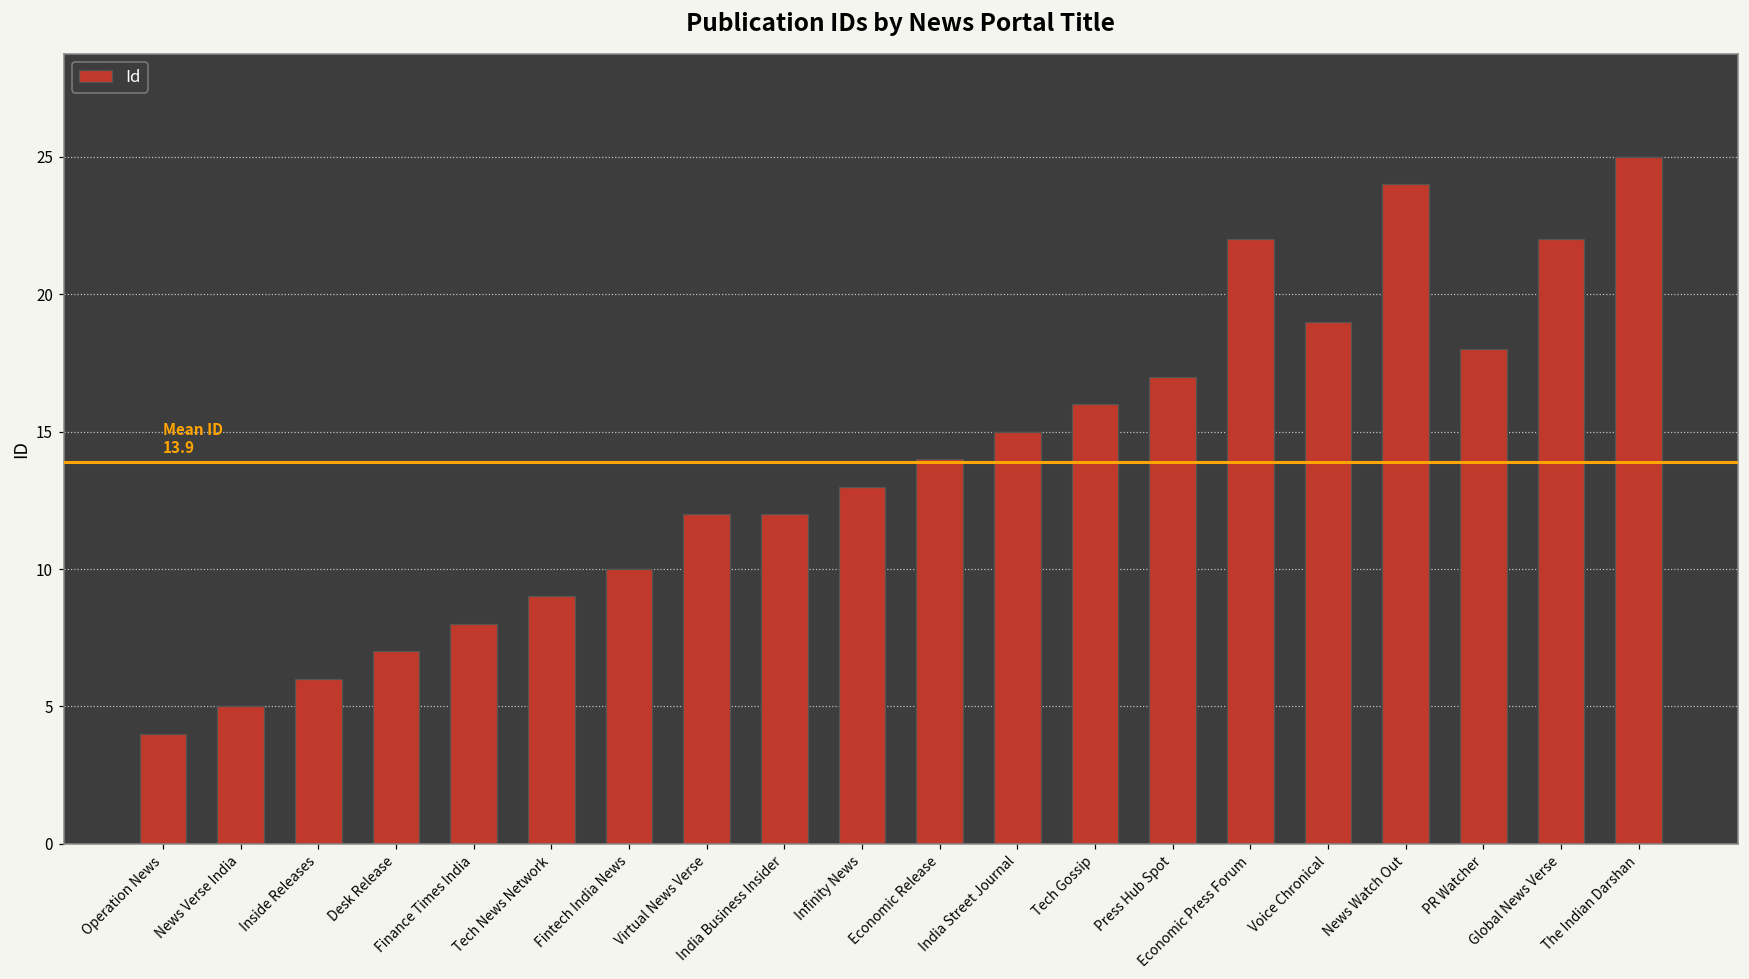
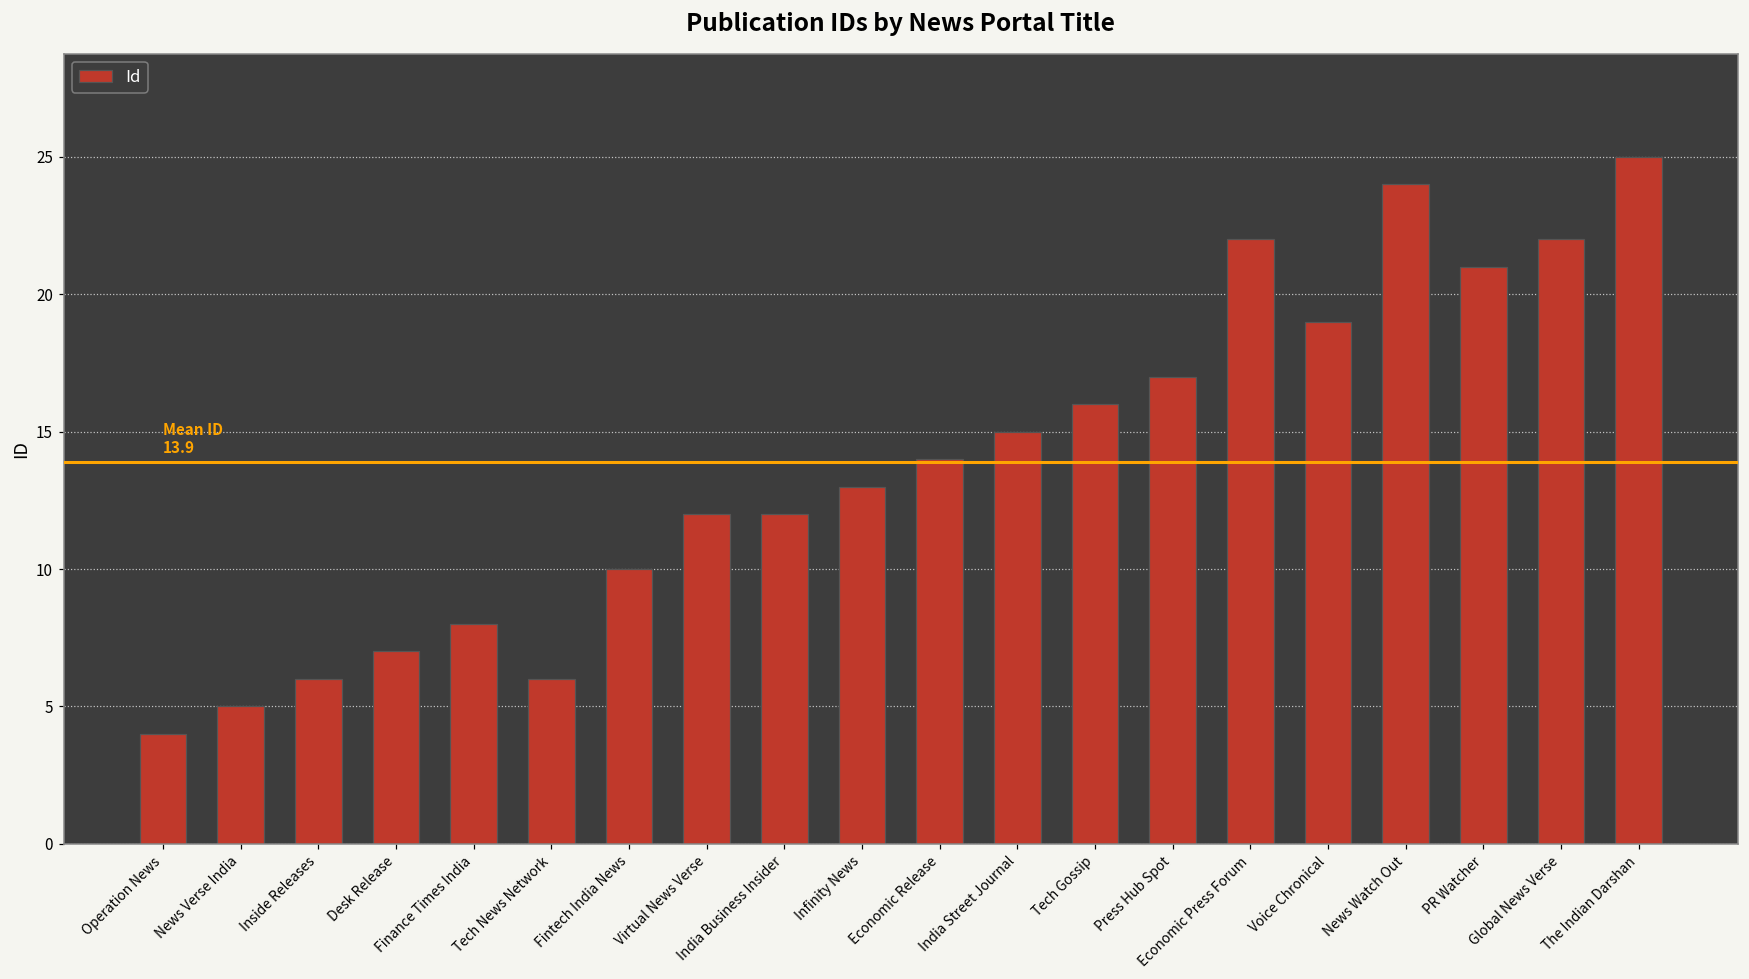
Tech News Network: 9 -> 6
PR Watcher: 18 -> 21
